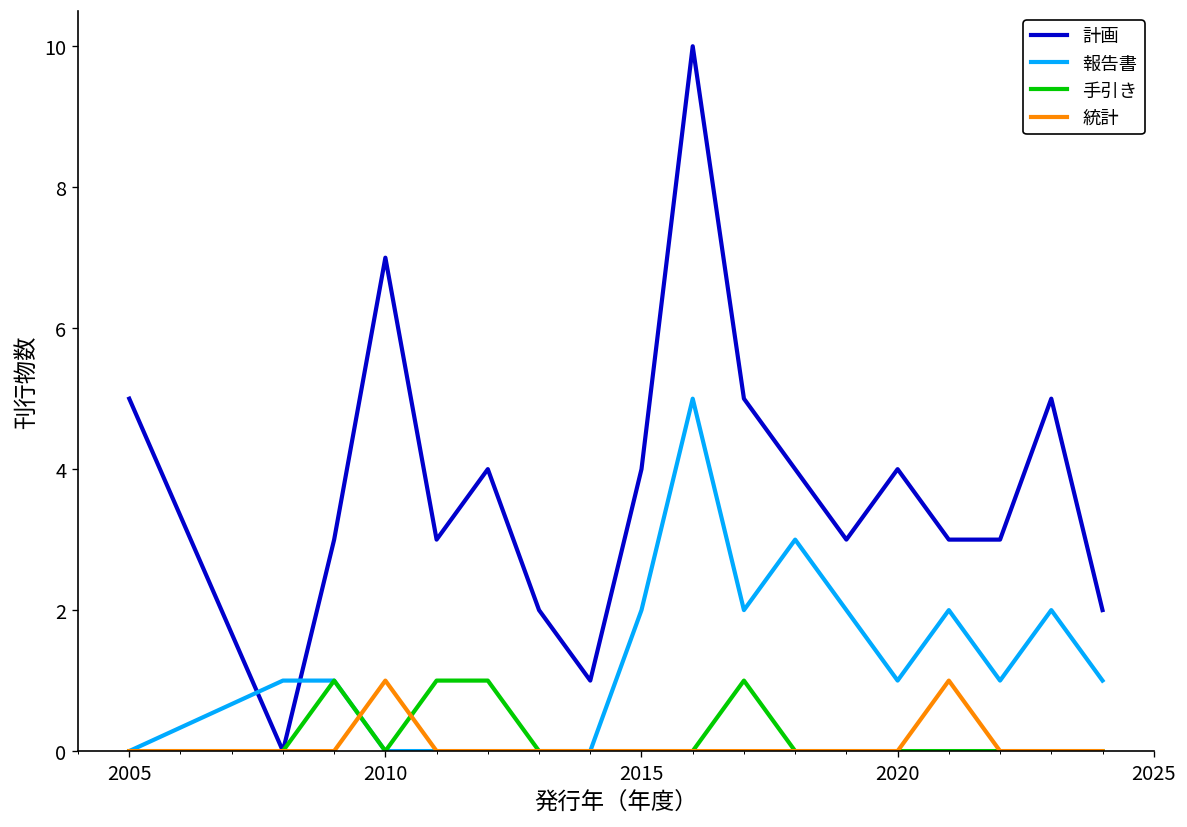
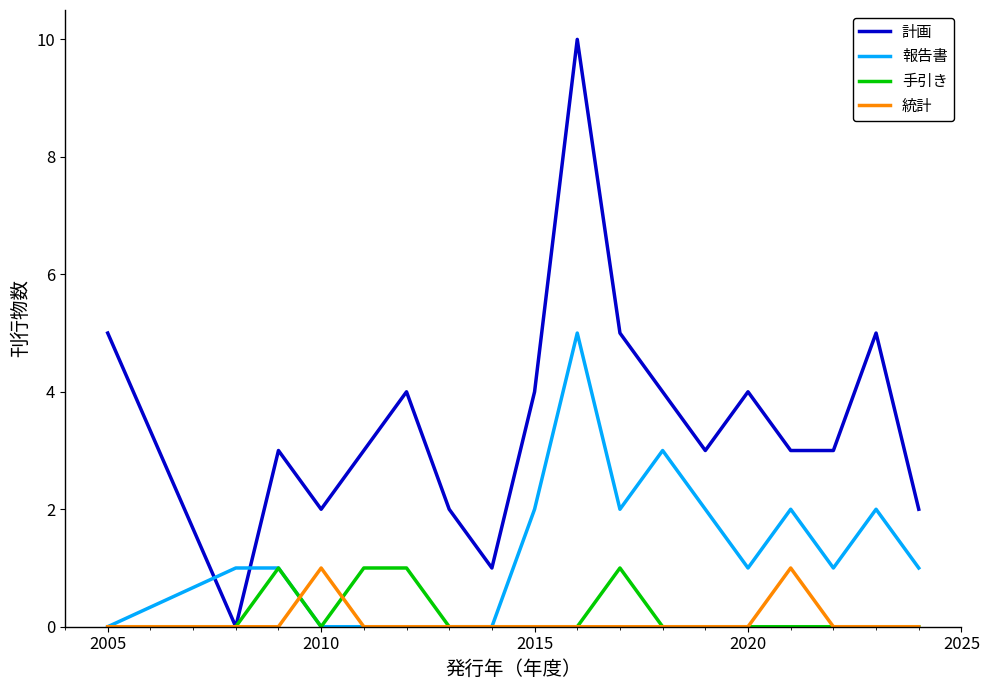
計画, 2010: 7 -> 2
